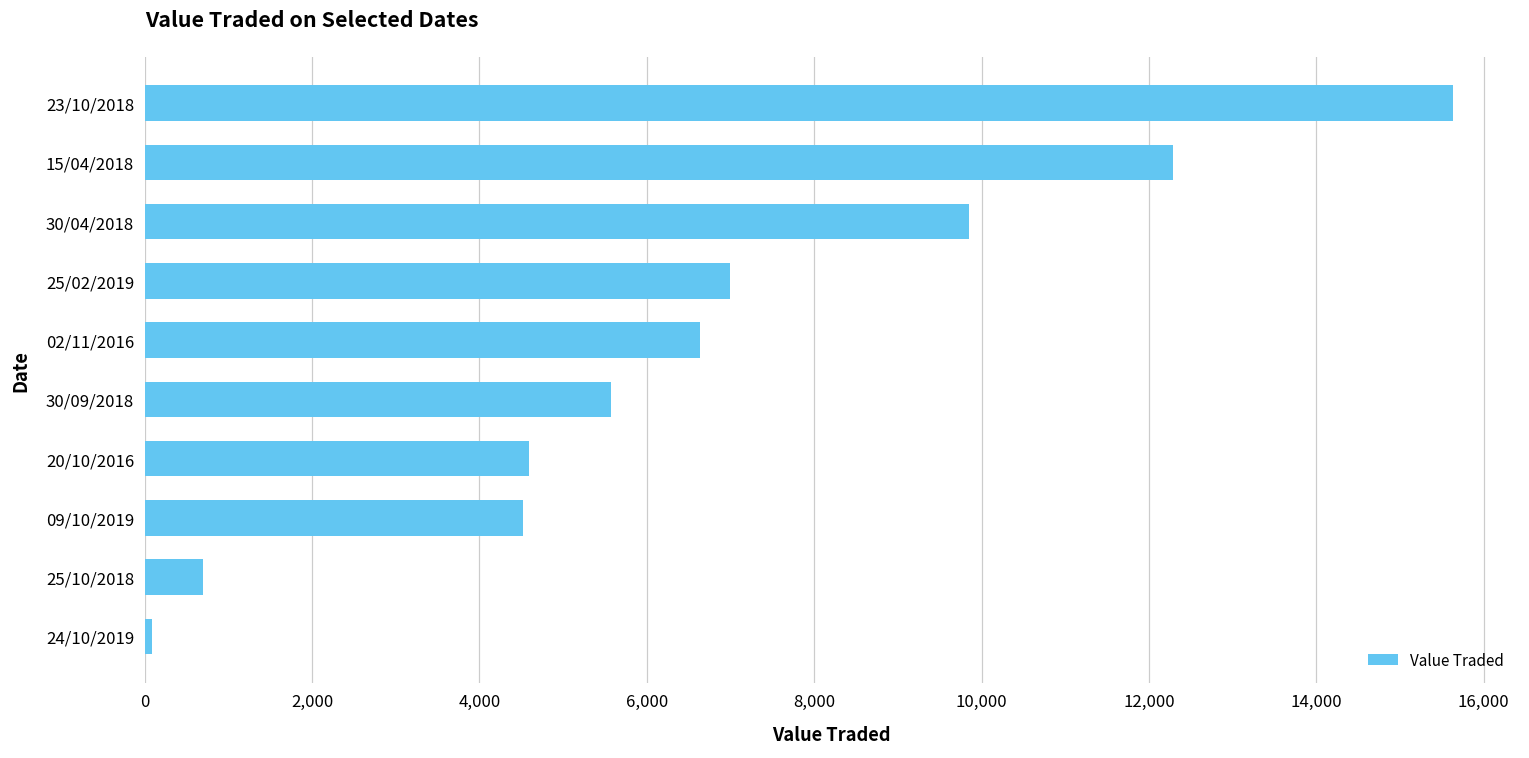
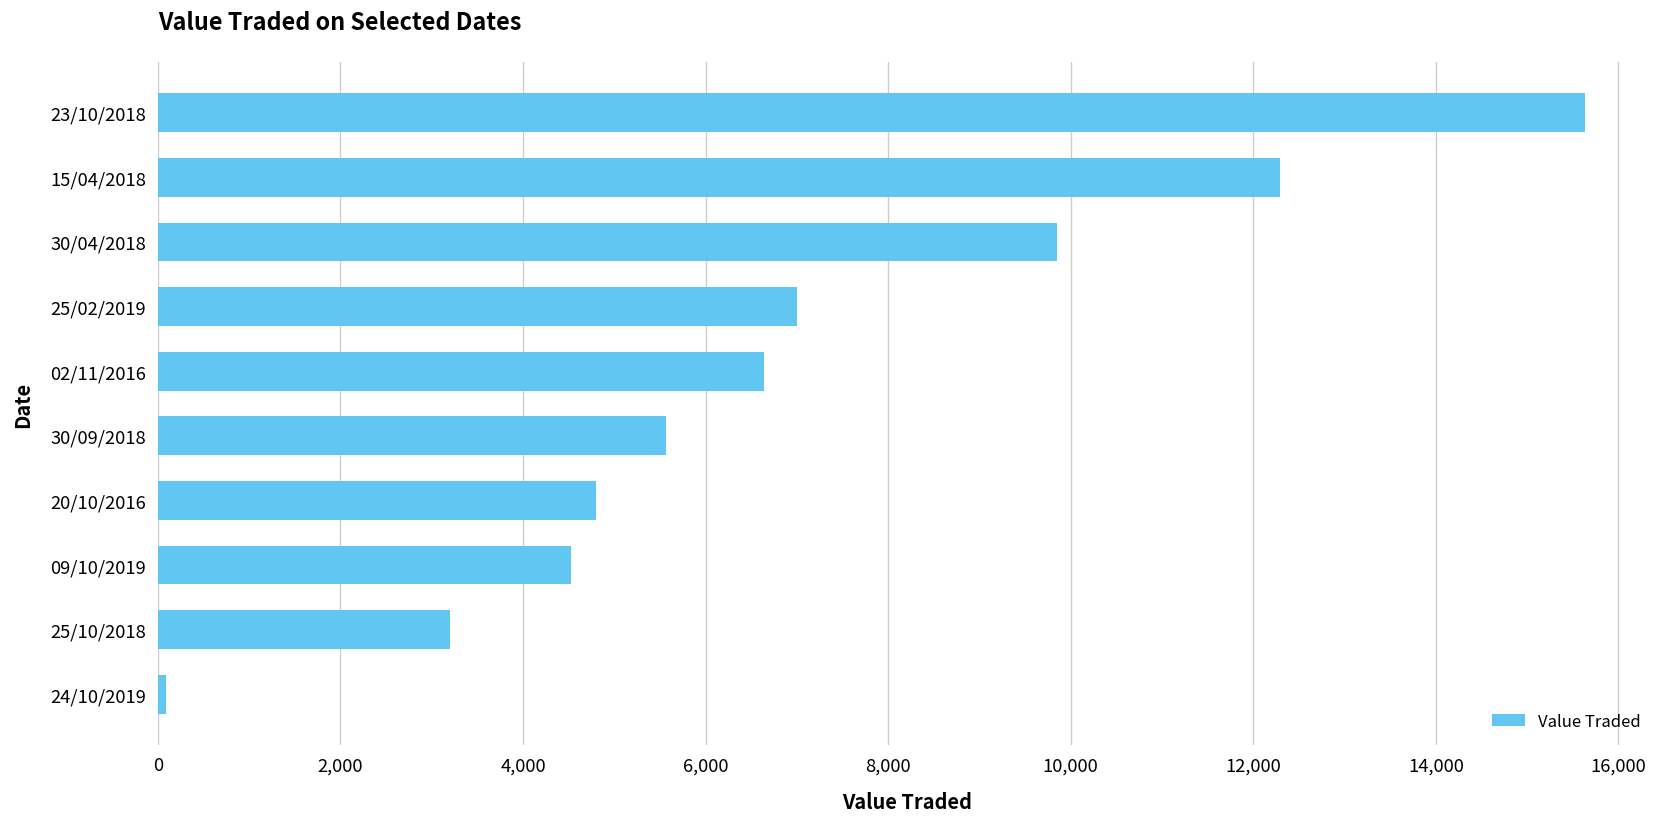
20/10/2016: 4,600 -> 4,800
25/10/2018: 700 -> 3,200
